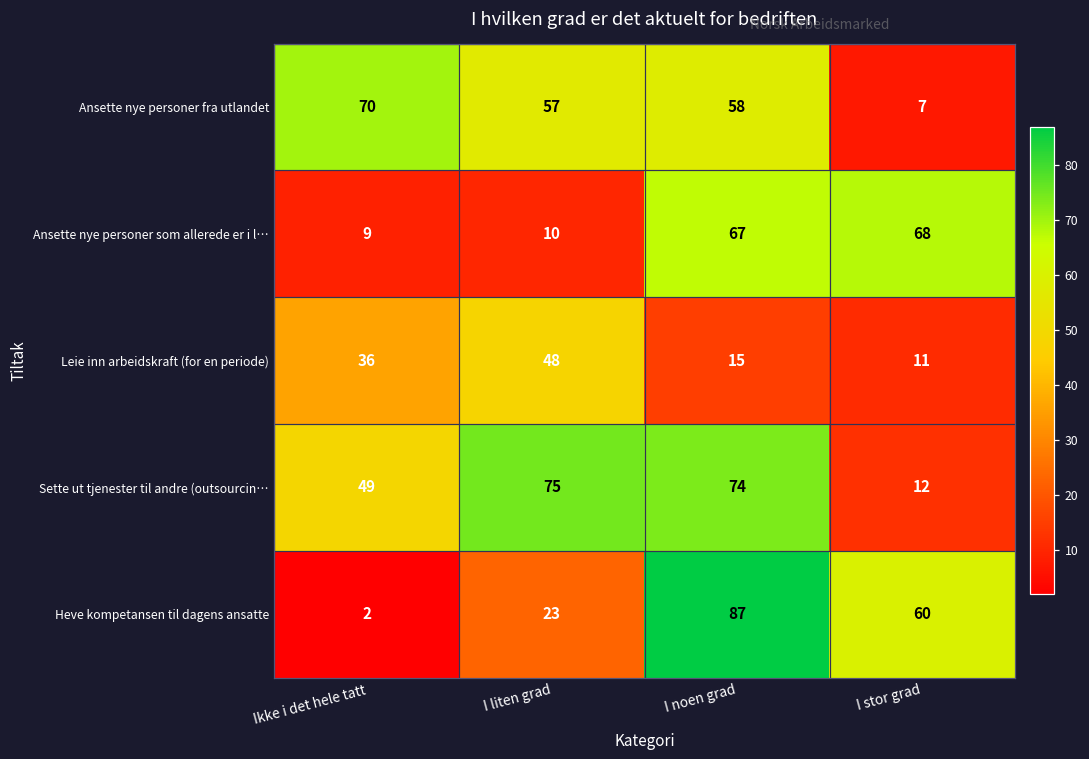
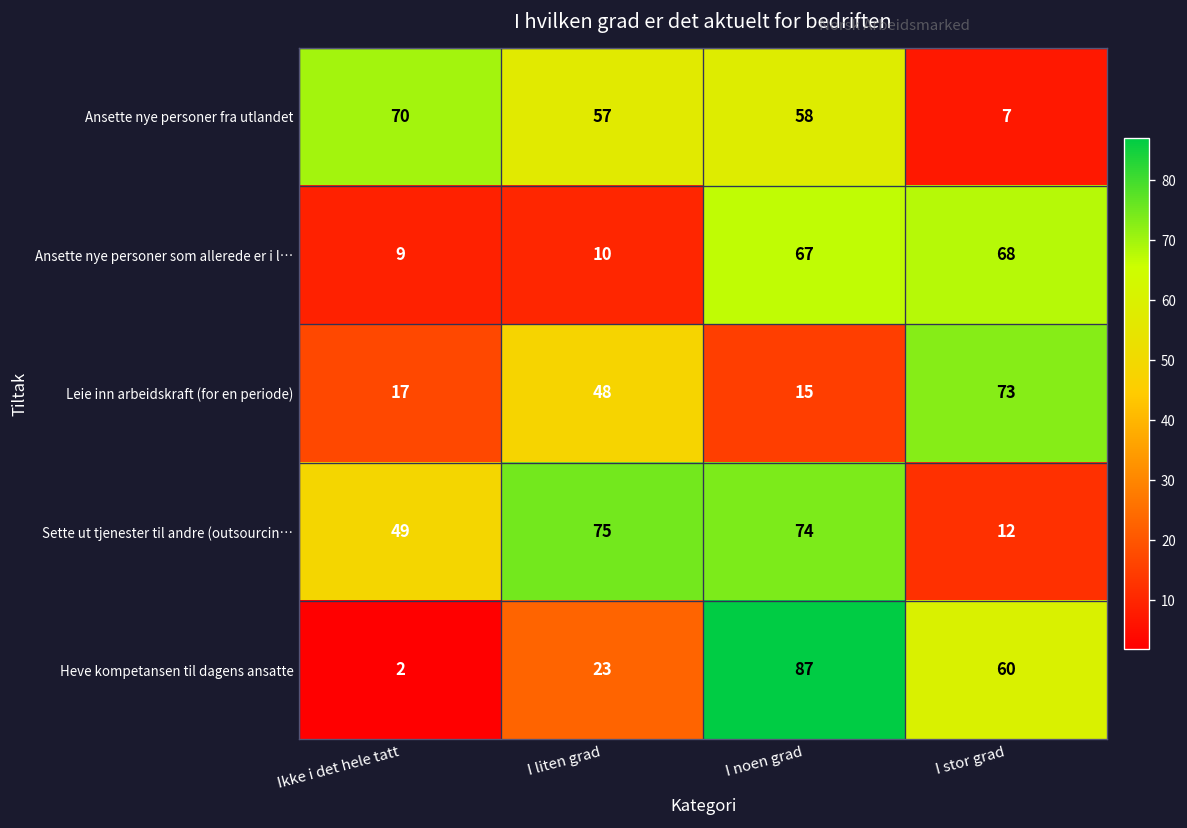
Leie inn arbeidskraft (for en periode), Ikke i det hele tatt: 36 -> 17
Leie inn arbeidskraft (for en periode), I stor grad: 11 -> 73
